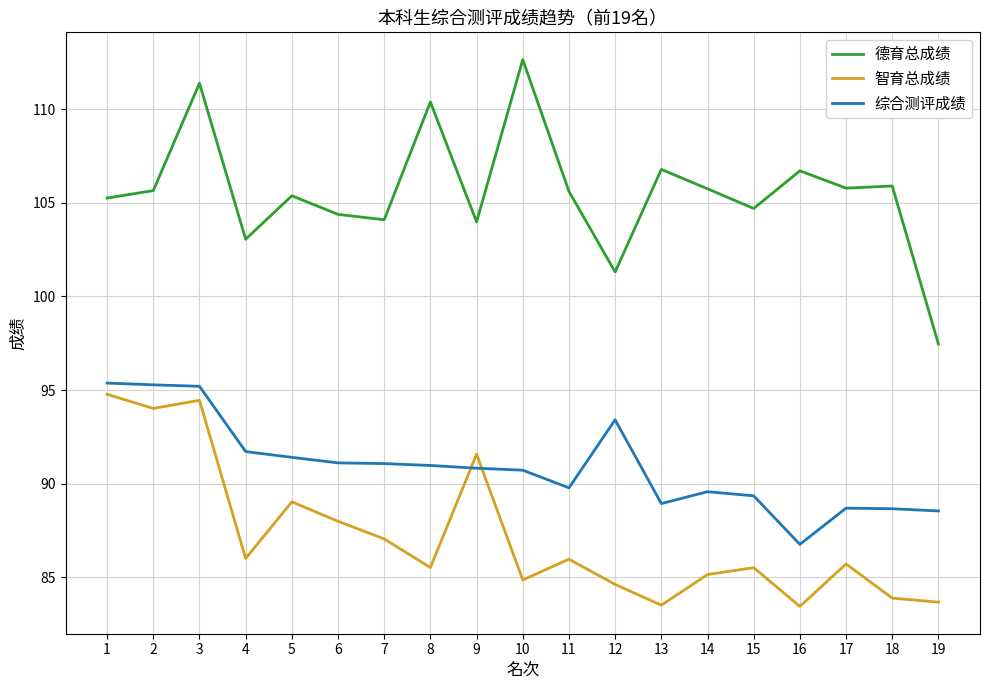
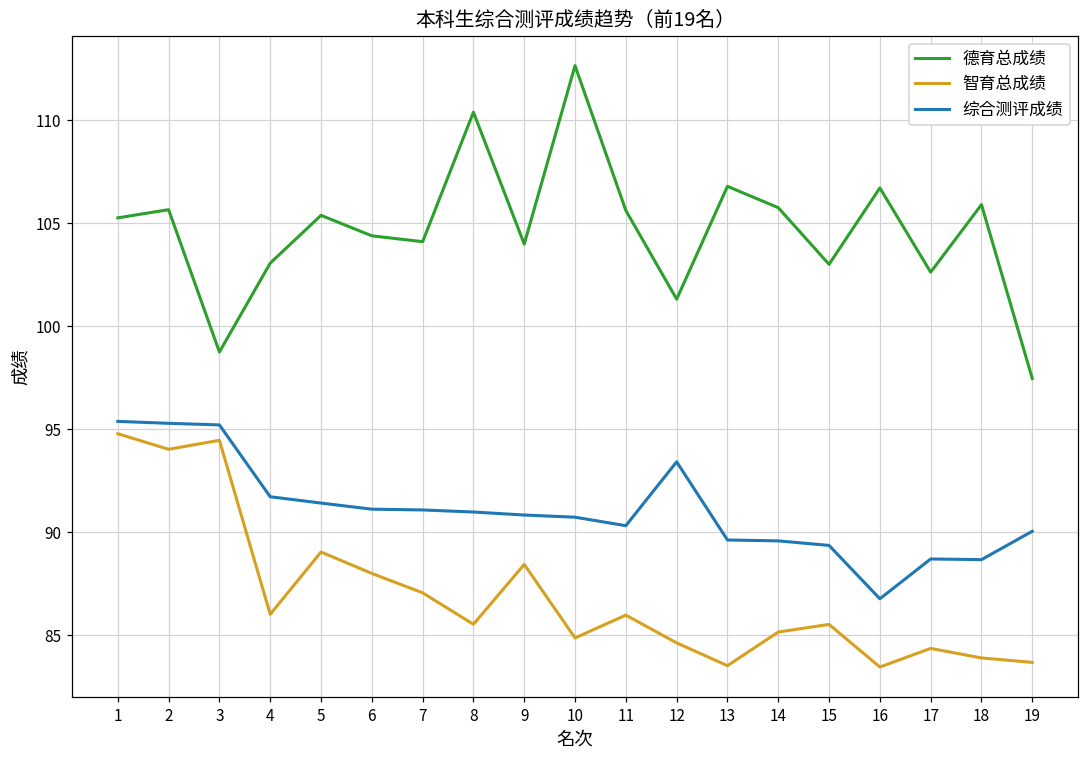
德育总成绩, 3: 111.4 -> 98.7
智育总成绩, 9: 91.6 -> 88.4
综合测评成绩, 11: 89.8 -> 90.3
综合测评成绩, 13: 88.9 -> 89.6
德育总成绩, 15: 104.7 -> 103.0
德育总成绩, 17: 105.8 -> 102.6
智育总成绩, 17: 85.7 -> 84.4
综合测评成绩, 19: 88.5 -> 90.0
